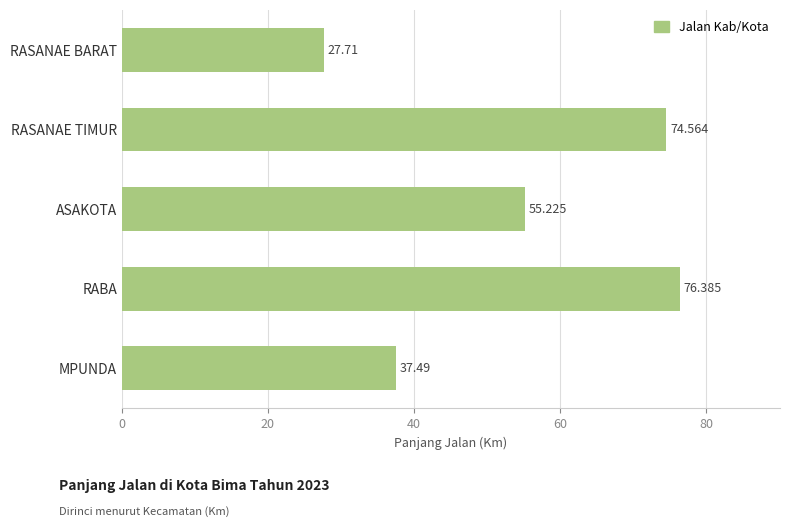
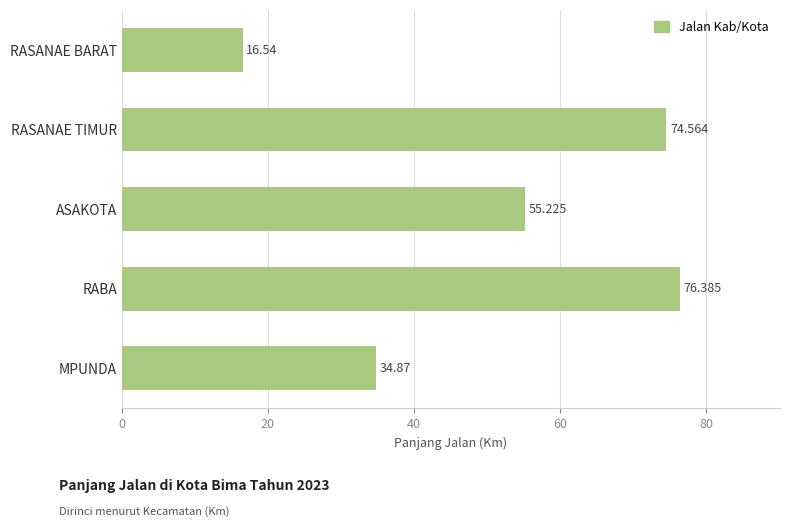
RASANAE BARAT: 27.71 -> 16.54
MPUNDA: 37.49 -> 34.87
